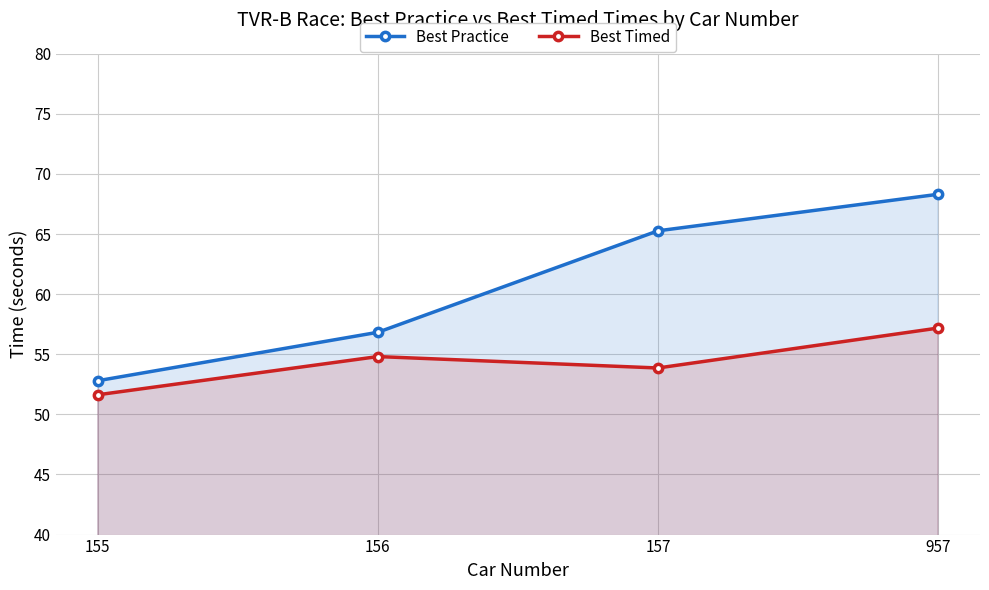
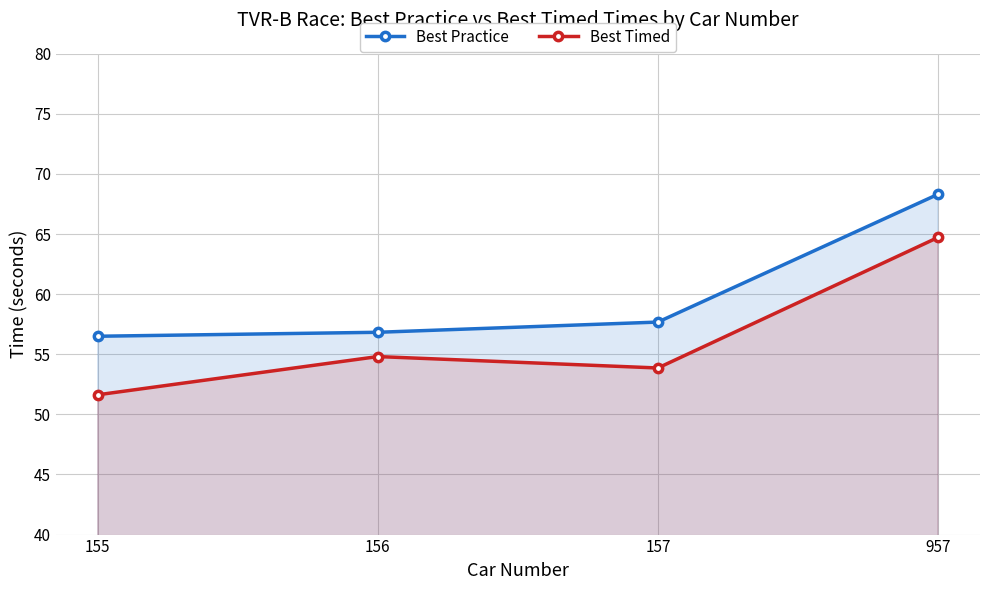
Best Practice, 155: 52.8 -> 56.5
Best Practice, 157: 65.3 -> 57.7
Best Timed, 957: 57.2 -> 64.7
